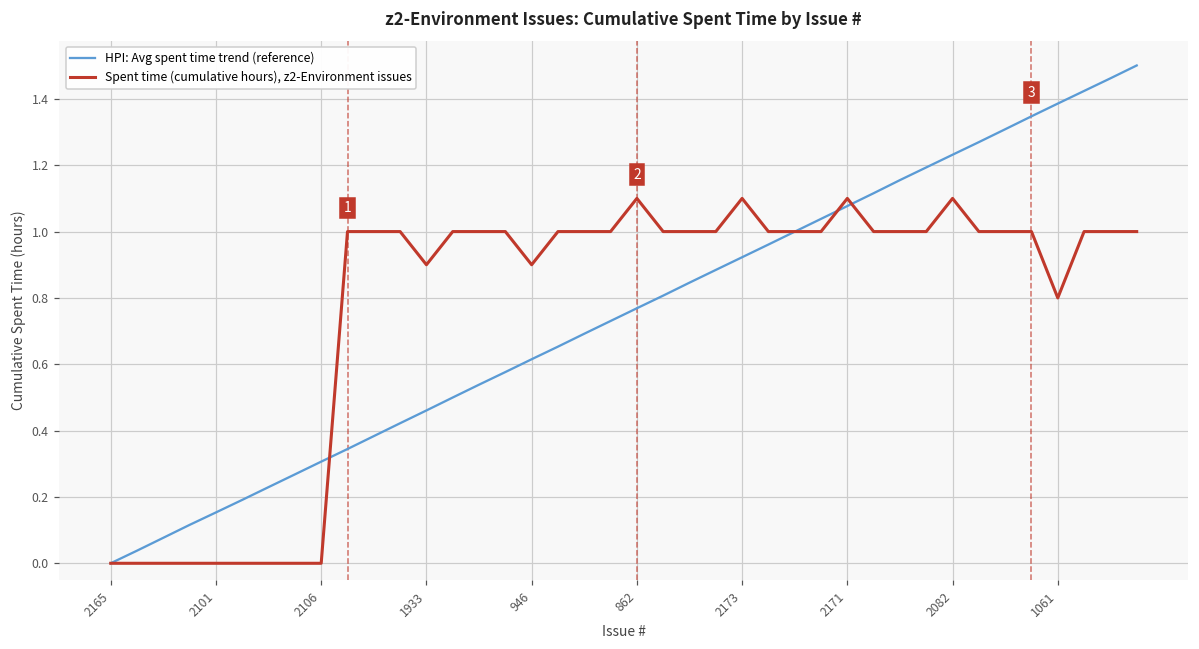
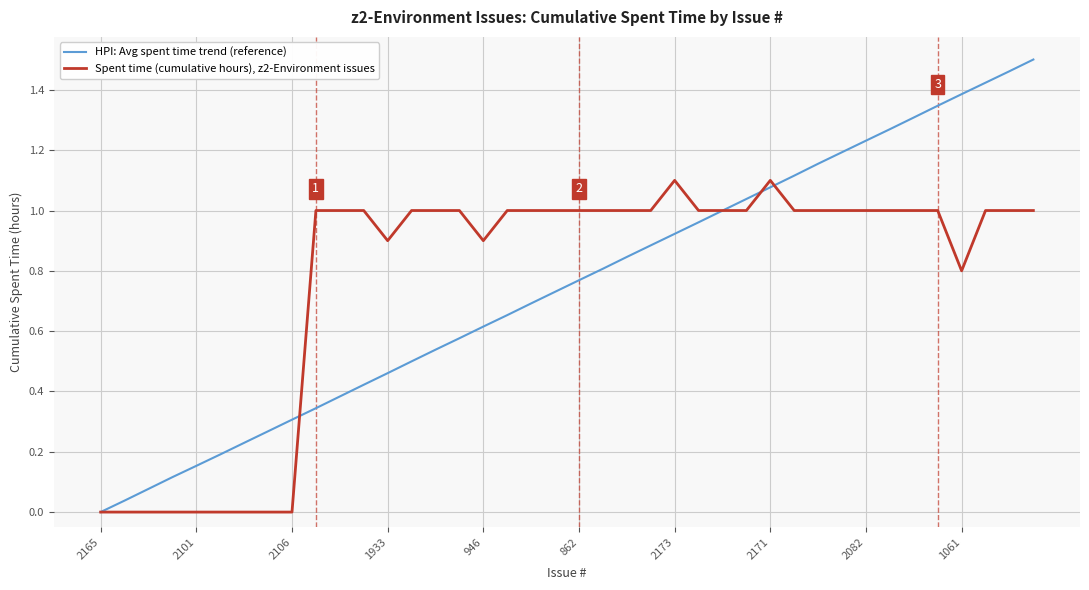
Spent time (cumulative hours), z2-Environment issues, 862: 1.1 -> 1.0
Spent time (cumulative hours), z2-Environment issues, 2082: 1.1 -> 1.0
